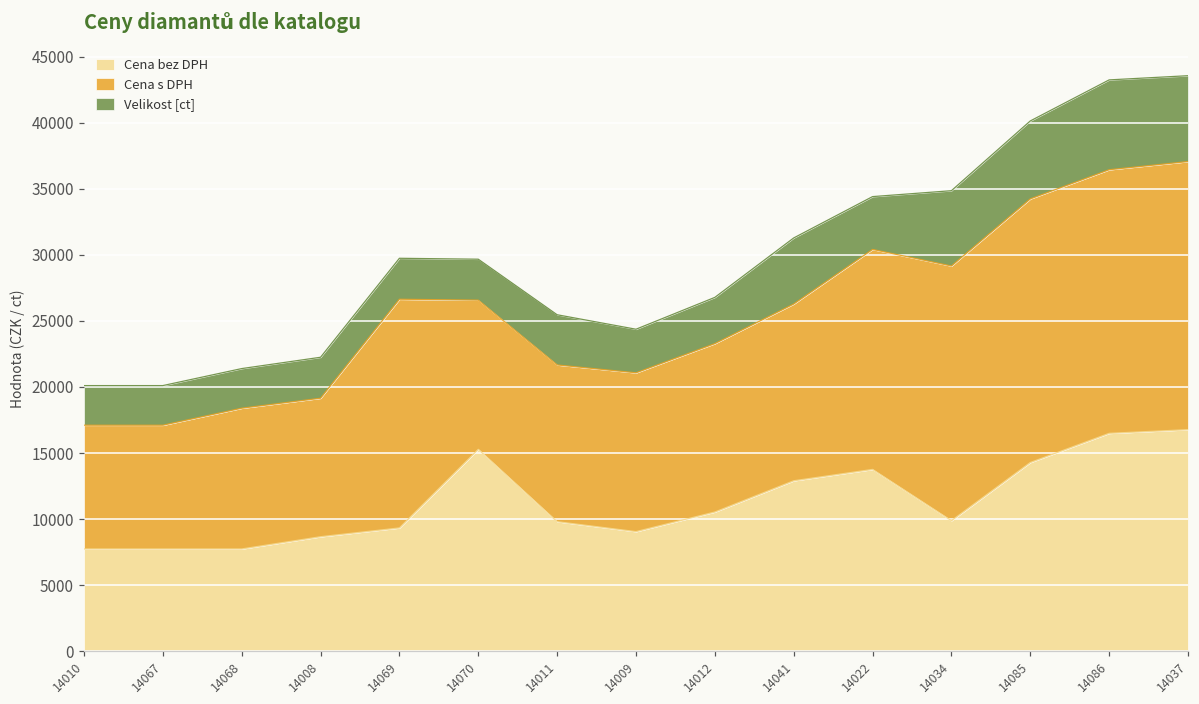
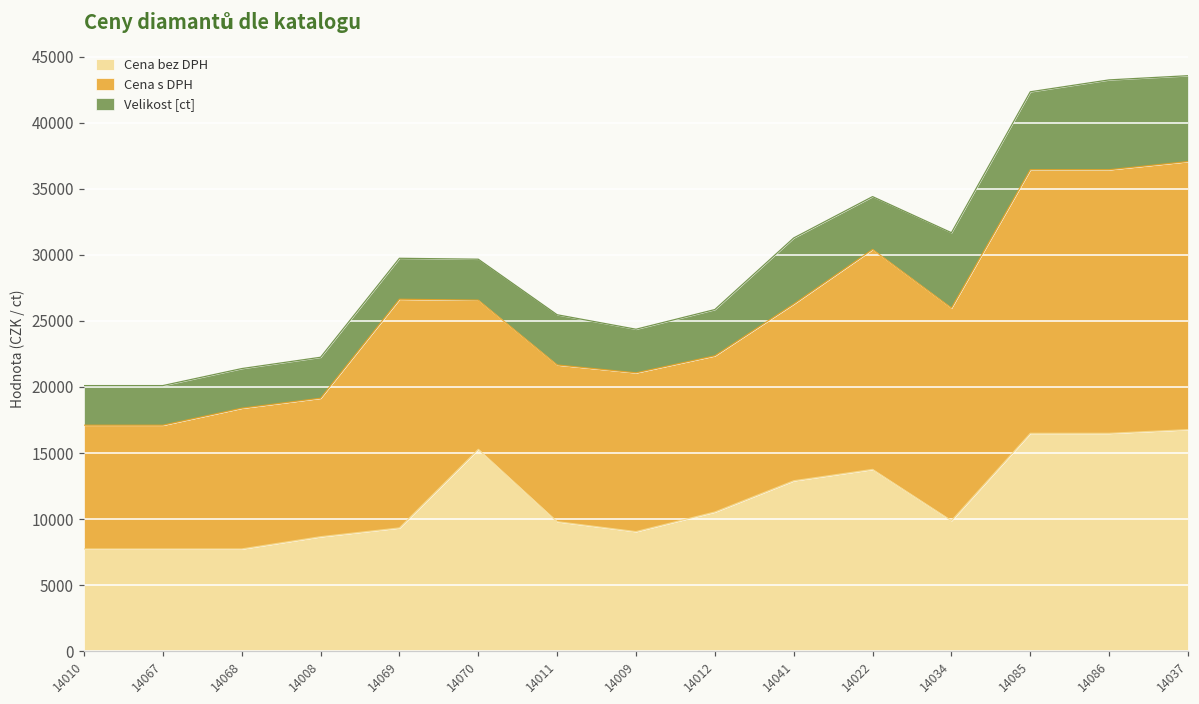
Cena s DPH, 14012: 12700 -> 11800
Cena s DPH, 14034: 19300 -> 16100
Cena bez DPH, 14085: 14300 -> 16500
